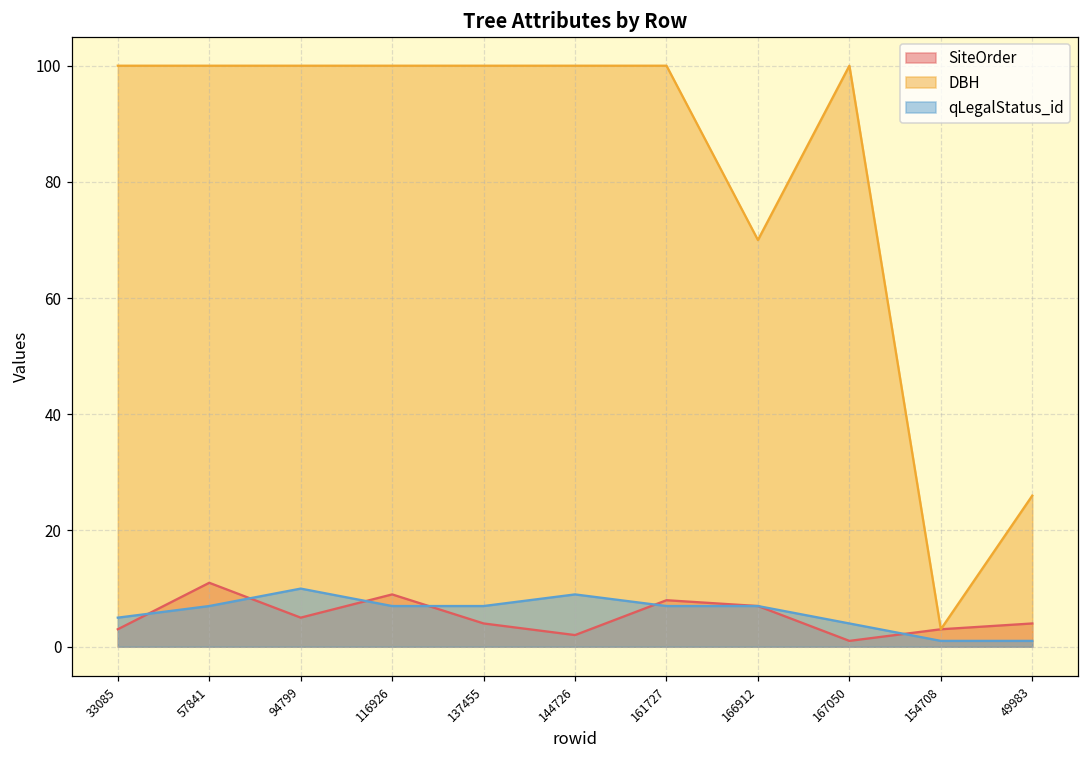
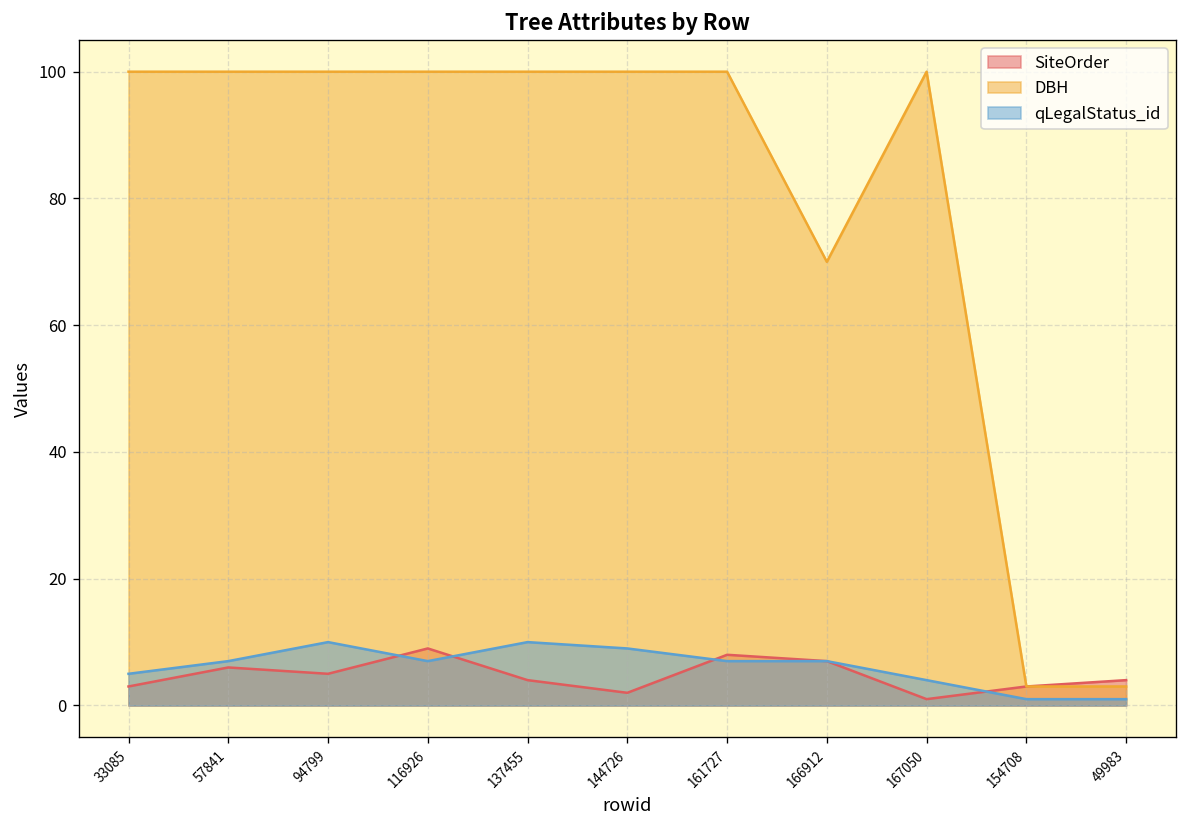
SiteOrder, 57841: 11 -> 6
qLegalStatus_id, 137455: 7 -> 10
DBH, 49983: 26 -> 3
